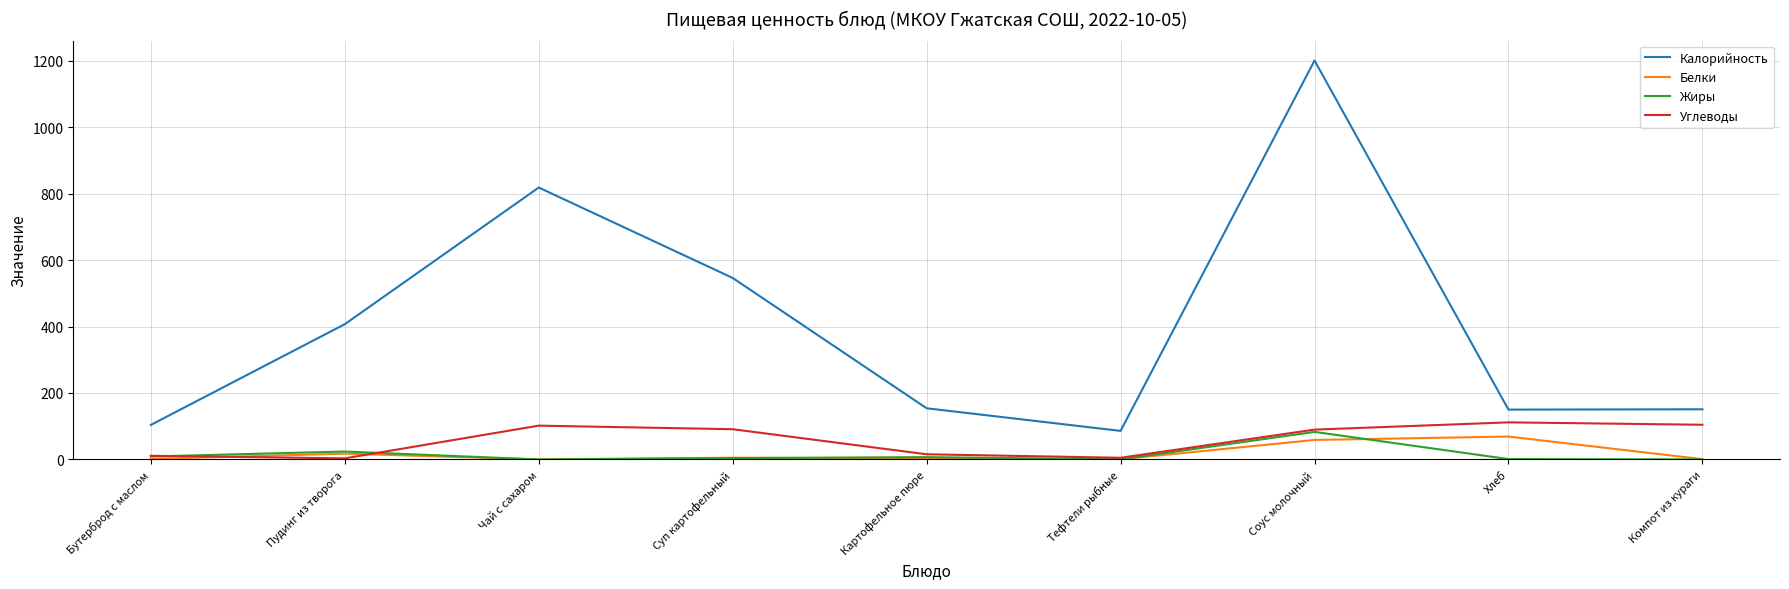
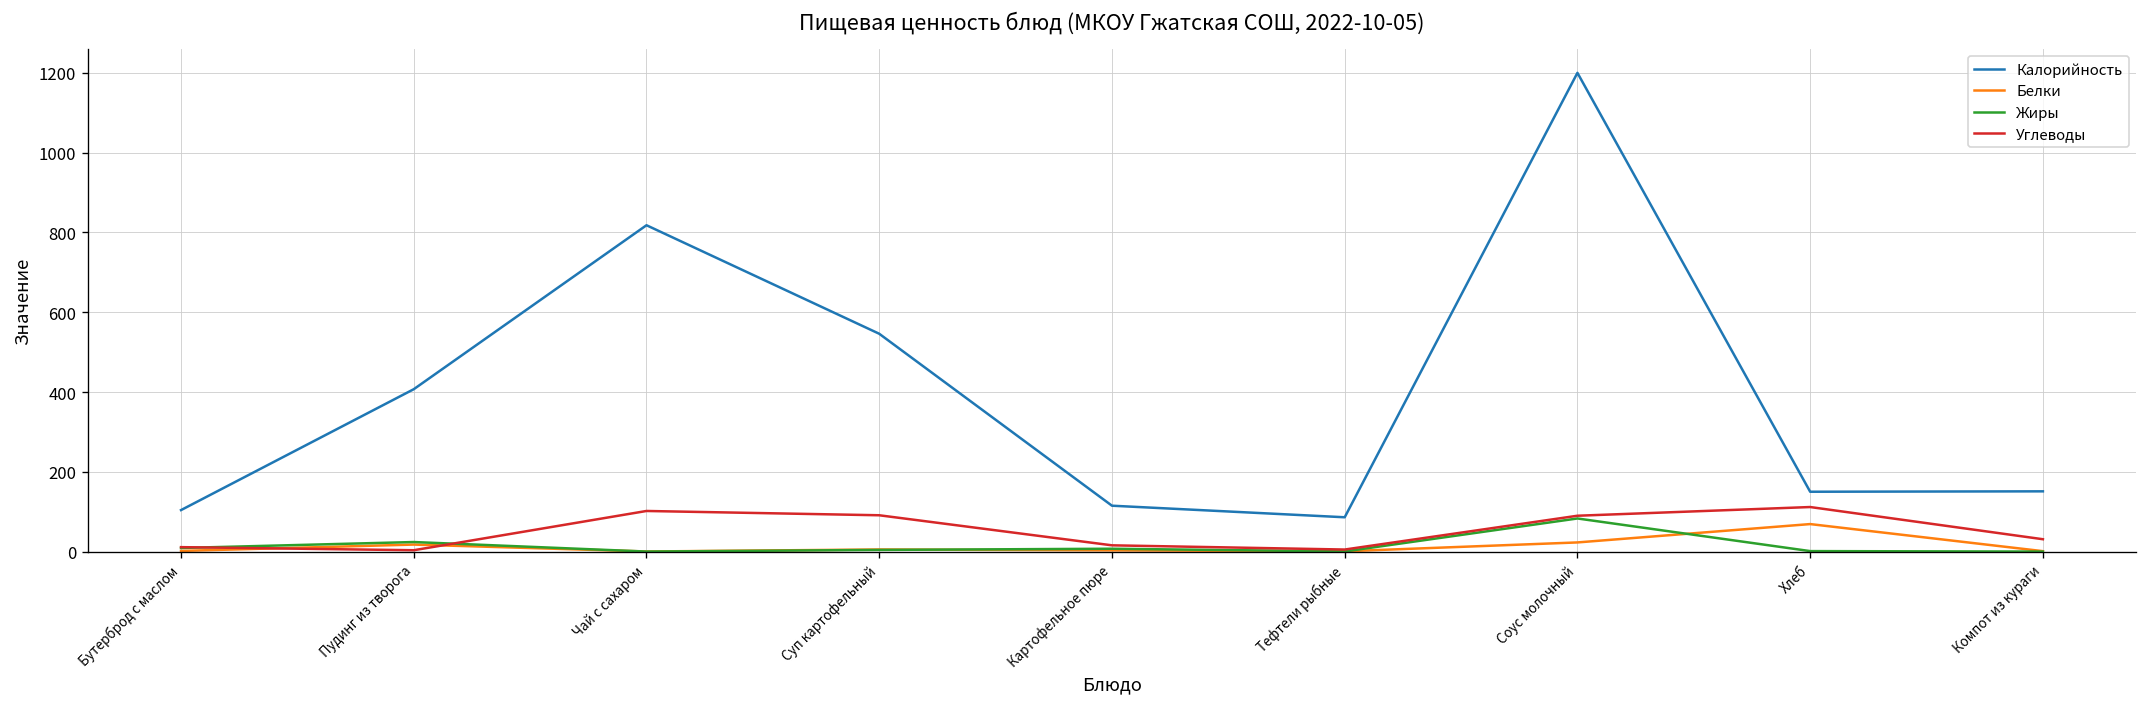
Калорийность, Картофельное пюре: 150 -> 120
Белки, Соус молочный: 60 -> 20
Углеводы, Компот из кураги: 100 -> 30
